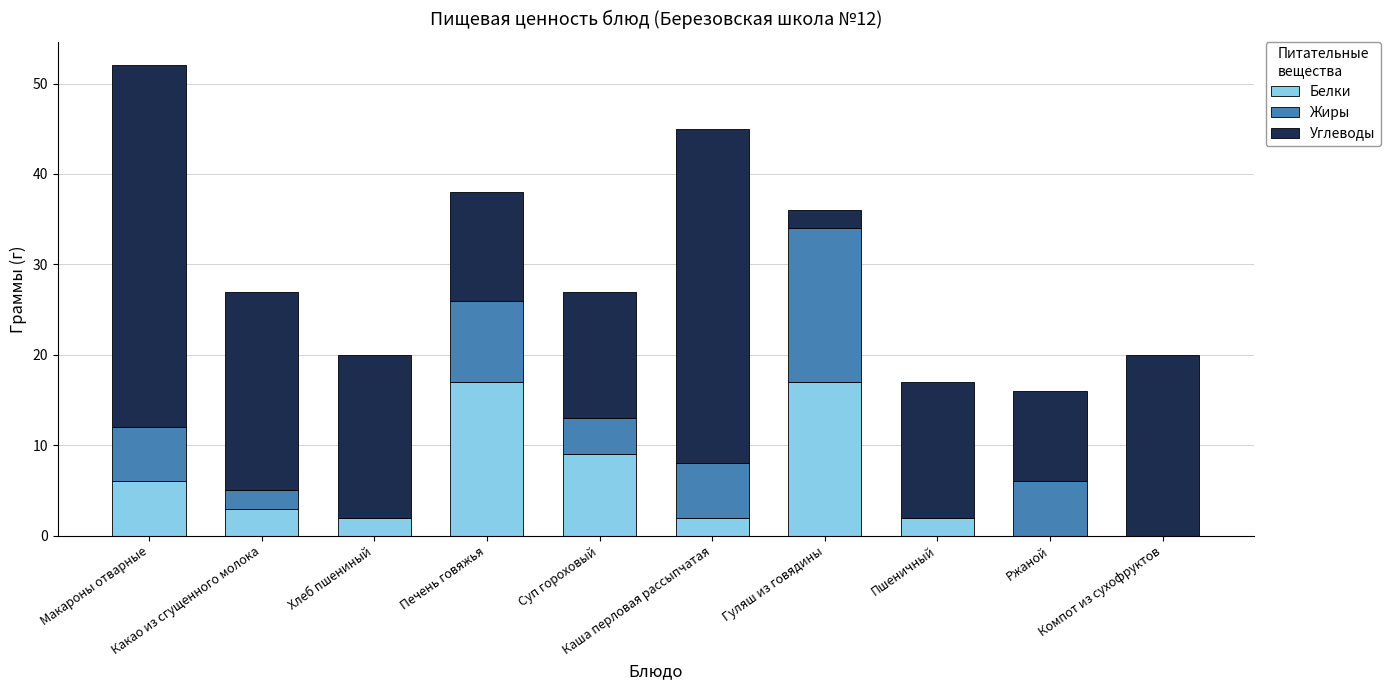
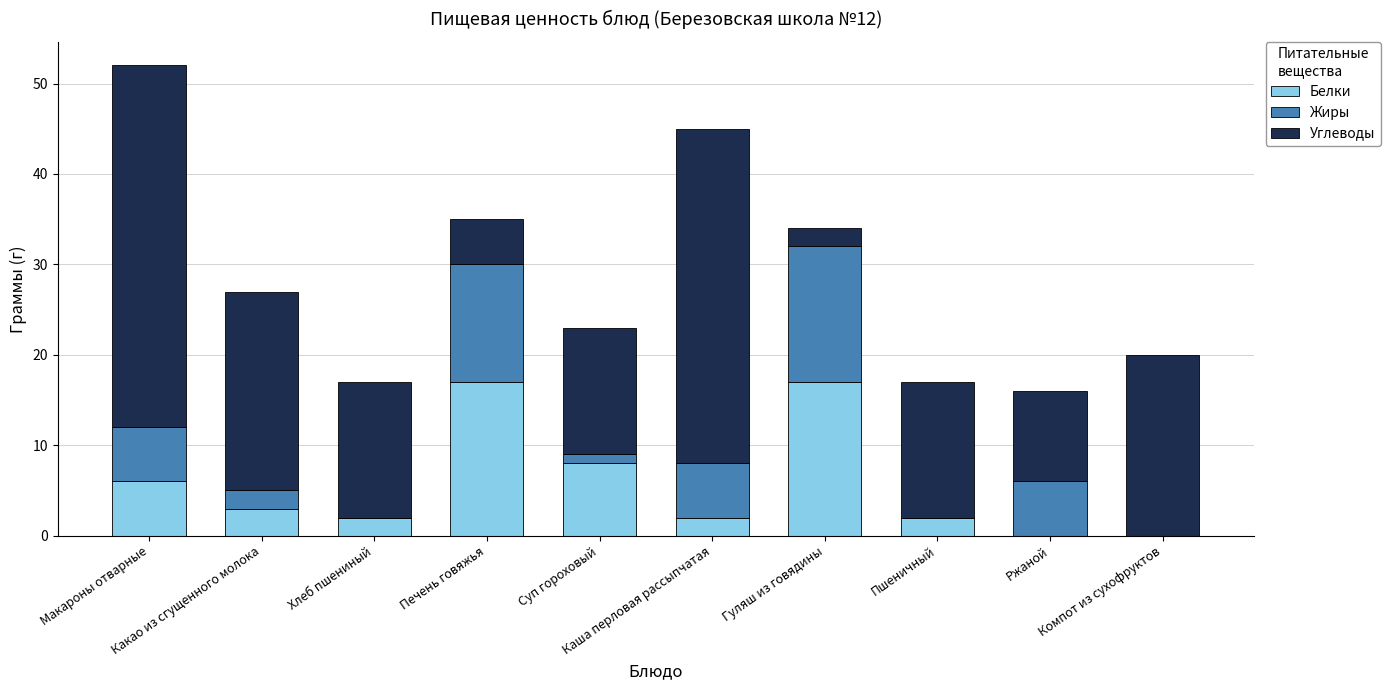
Углеводы, Хлеб пшениный: 18 -> 15
Жиры, Печень говяжья: 9 -> 13
Углеводы, Печень говяжья: 12 -> 5
Белки, Суп гороховый: 9 -> 8
Жиры, Суп гороховый: 4 -> 1
Жиры, Гуляш из говядины: 17 -> 15
